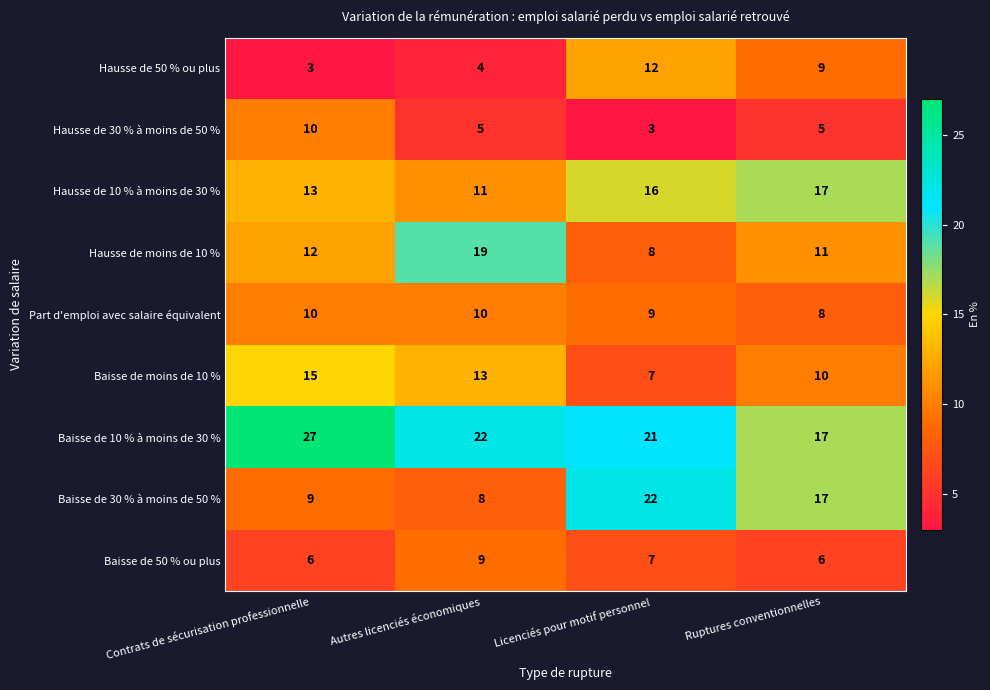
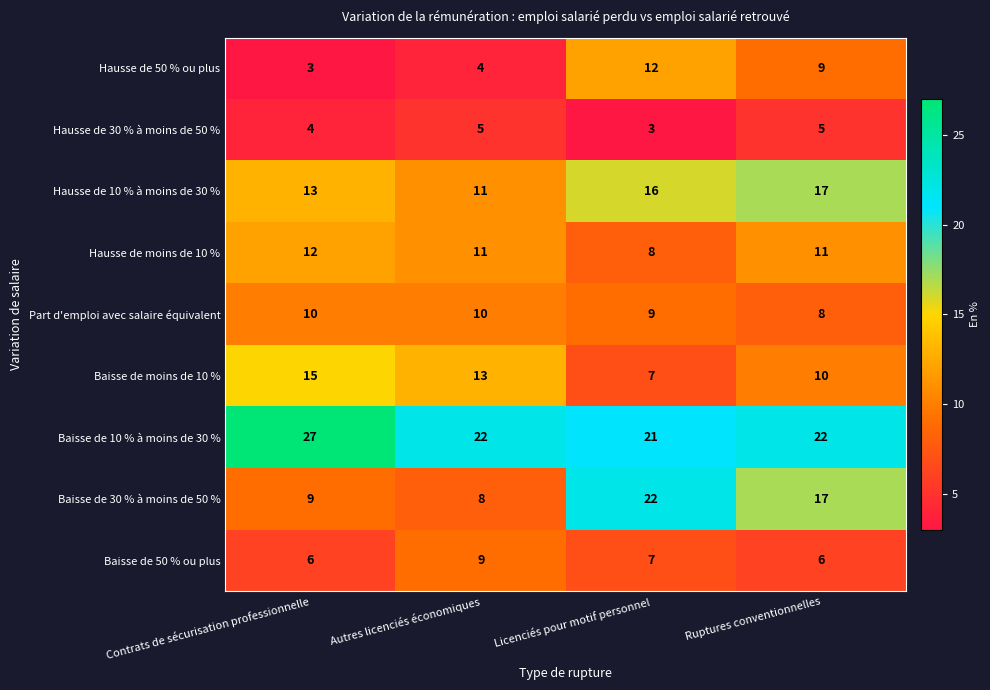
Hausse de 30 % à moins de 50 %, Contrats de sécurisation professionnelle: 10 -> 4
Hausse de moins de 10 %, Autres licenciés économiques: 19 -> 11
Baisse de 10 % à moins de 30 %, Ruptures conventionnelles: 17 -> 22
